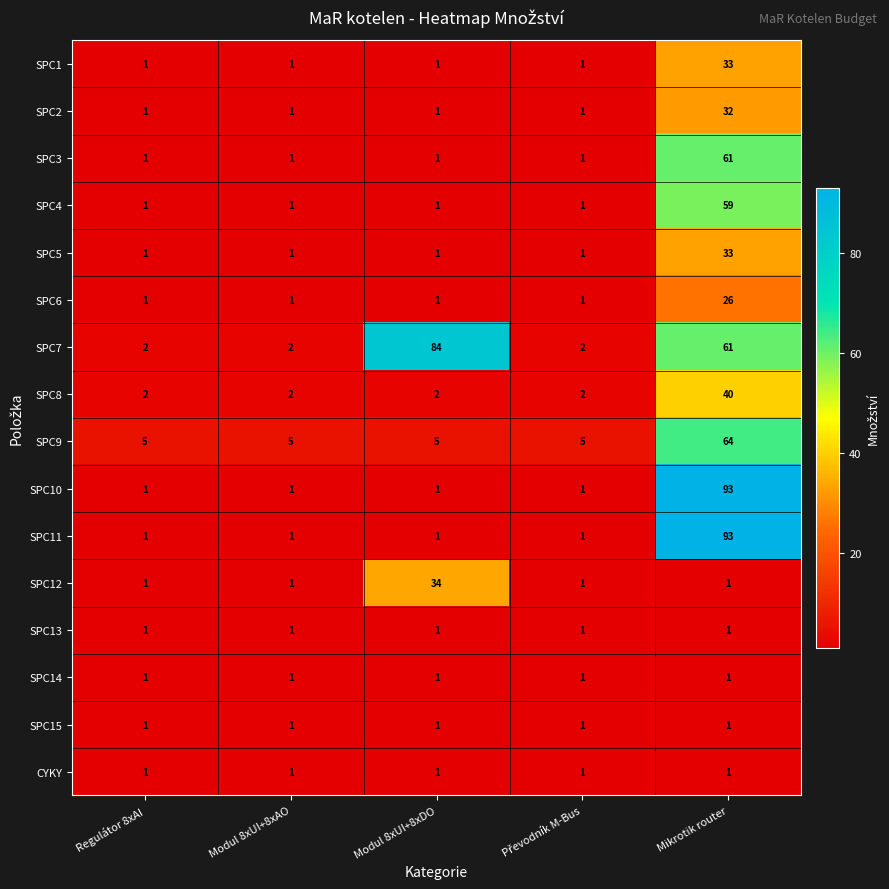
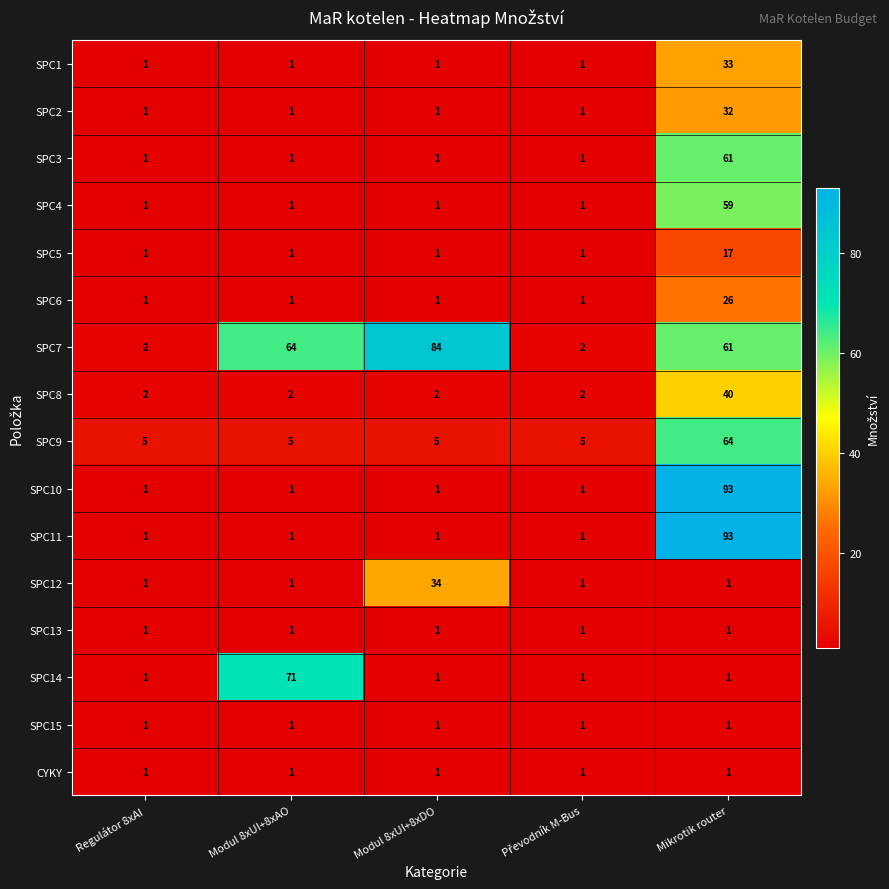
SPC5, Mikrotik router: 33 -> 17
SPC7, Modul 8xUI+8xAO: 2 -> 64
SPC14, Modul 8xUI+8xAO: 1 -> 71
